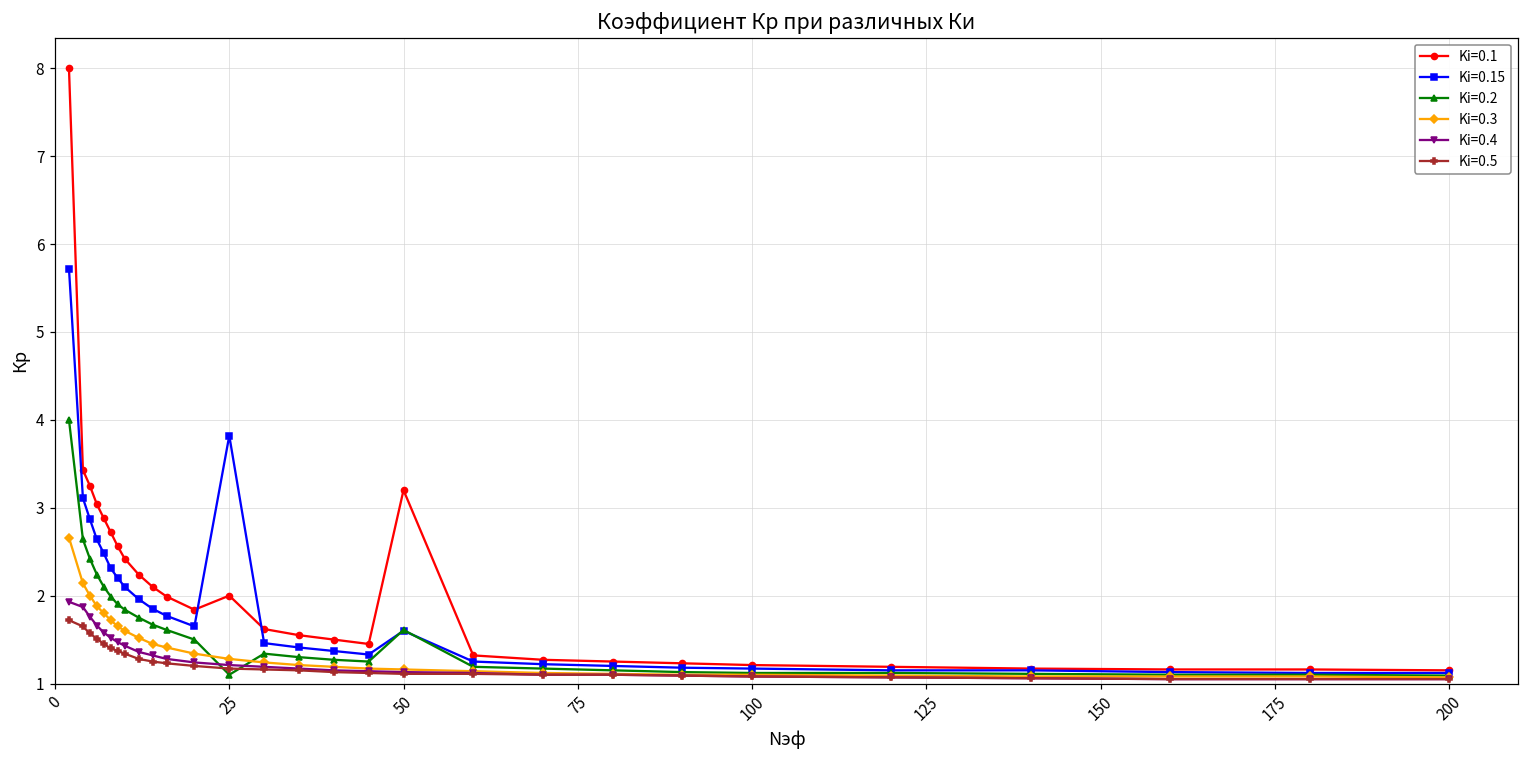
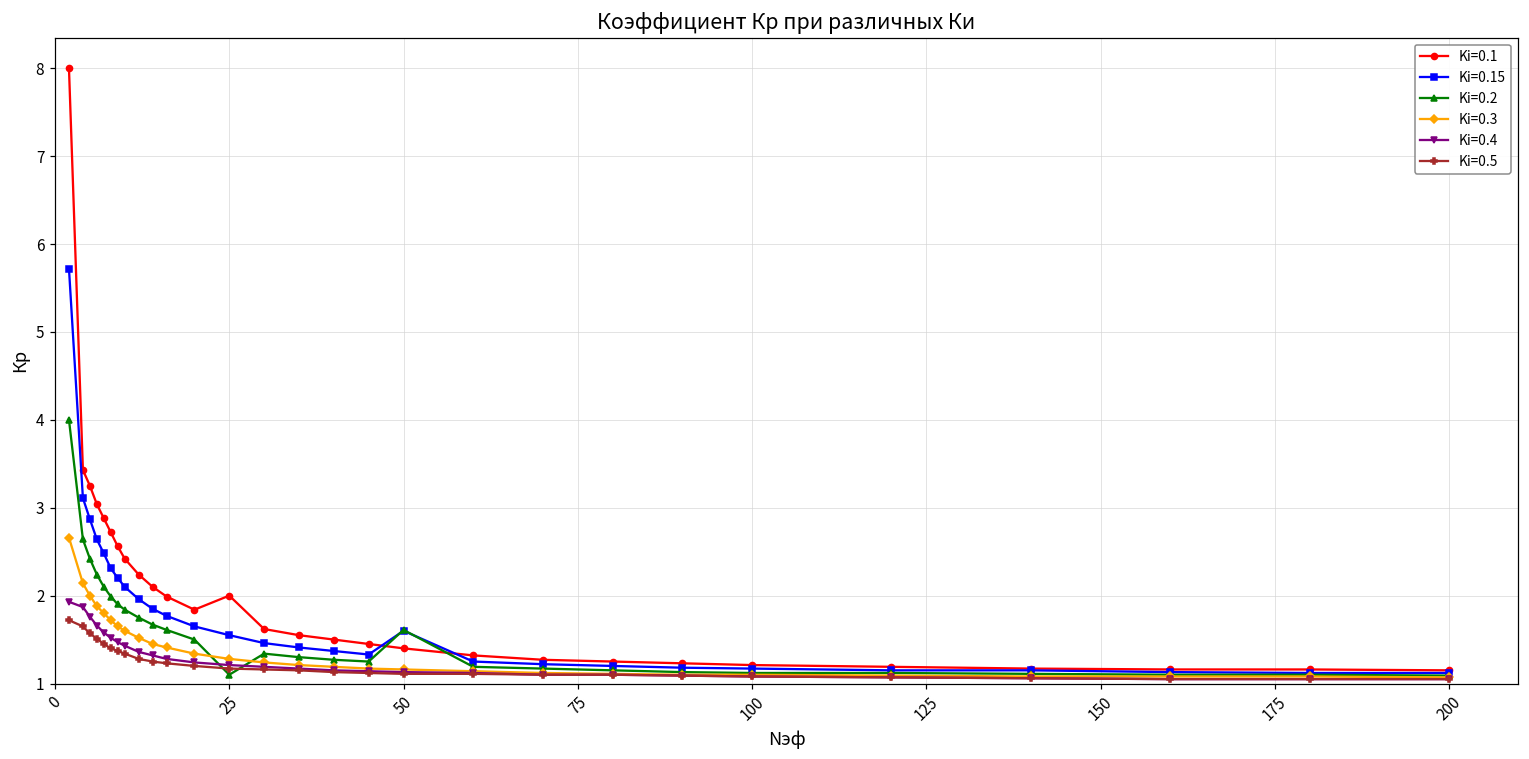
Ki=0.15, 25: 3.8 -> 1.6
Ki=0.1, 50: 3.2 -> 1.4
